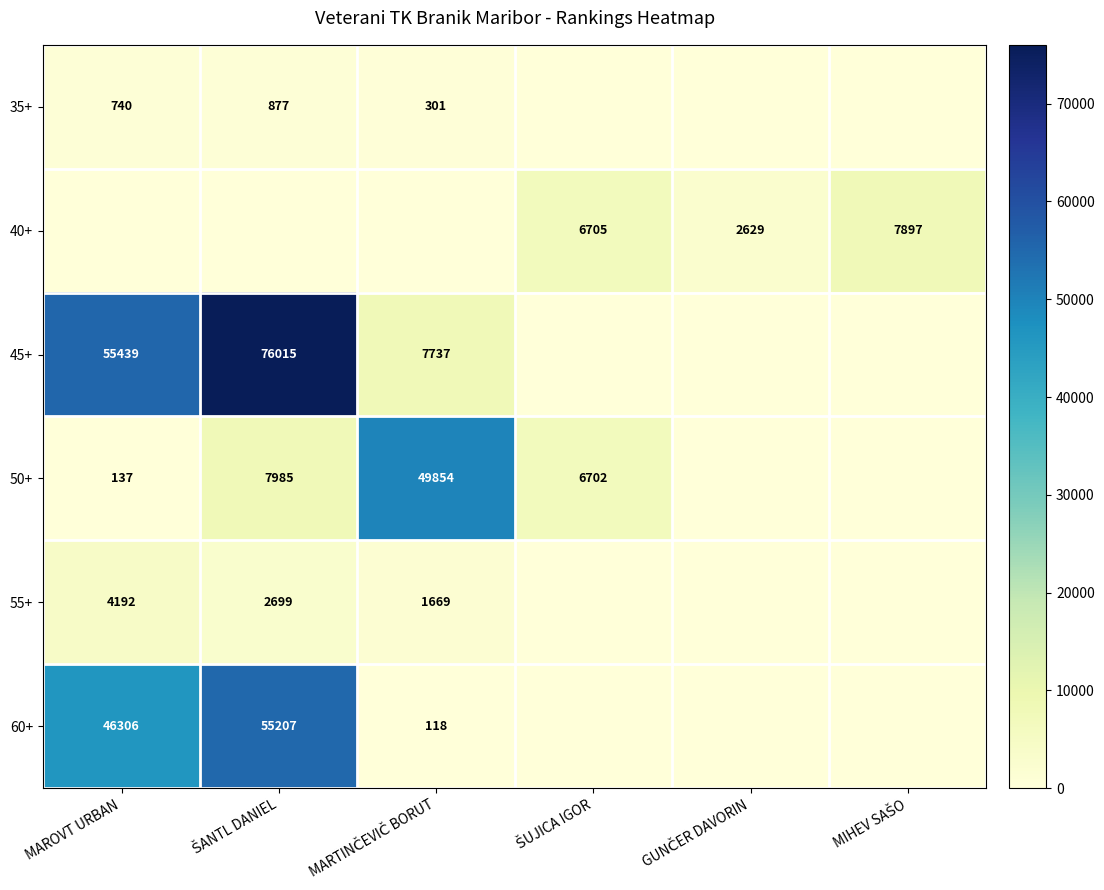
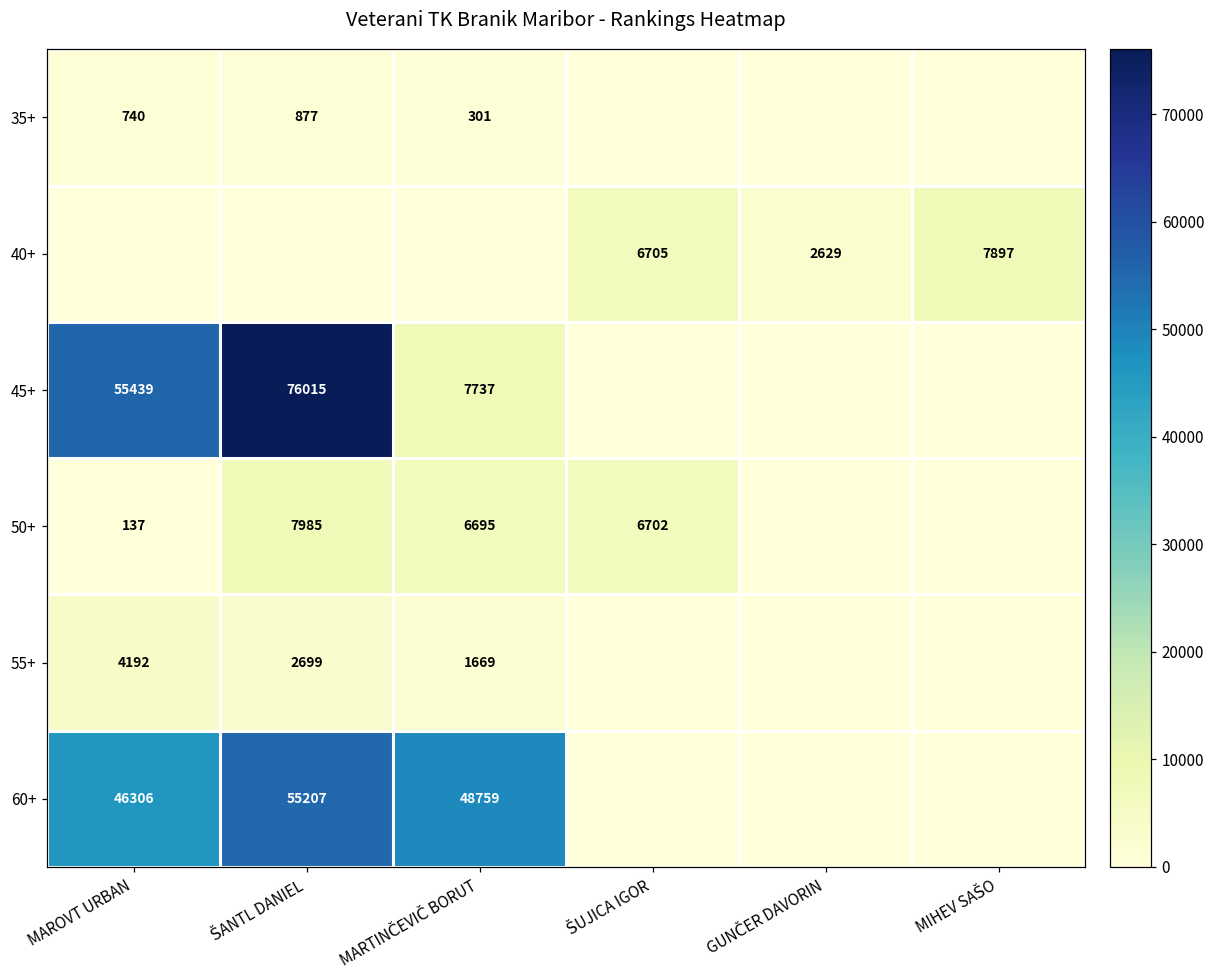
50+, MARTINČEVIČ BORUT: 49854 -> 6695
60+, MARTINČEVIČ BORUT: 118 -> 48759
